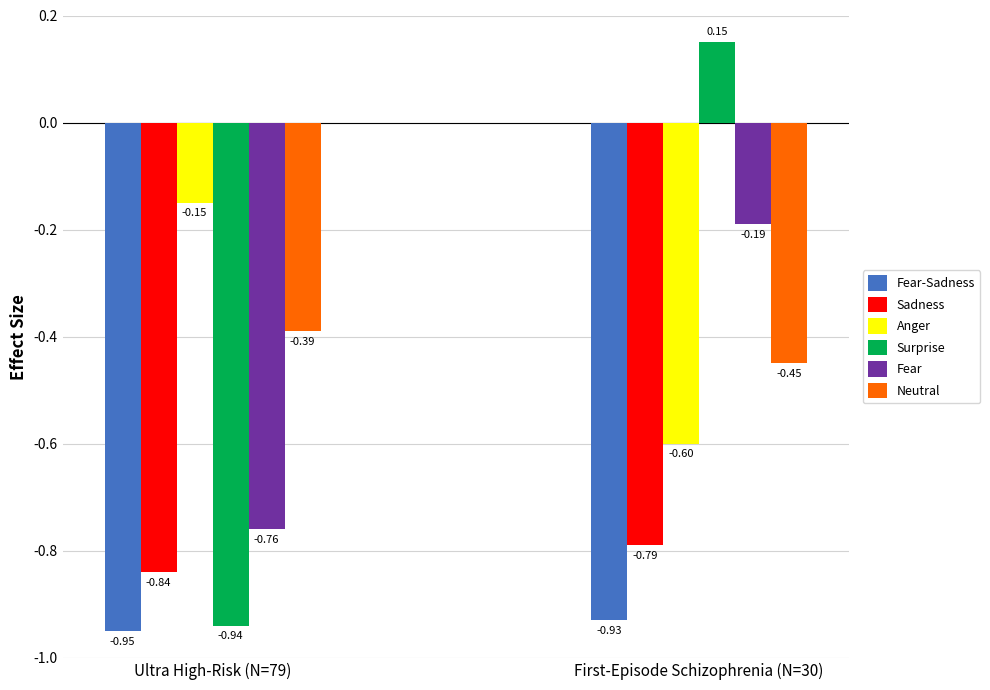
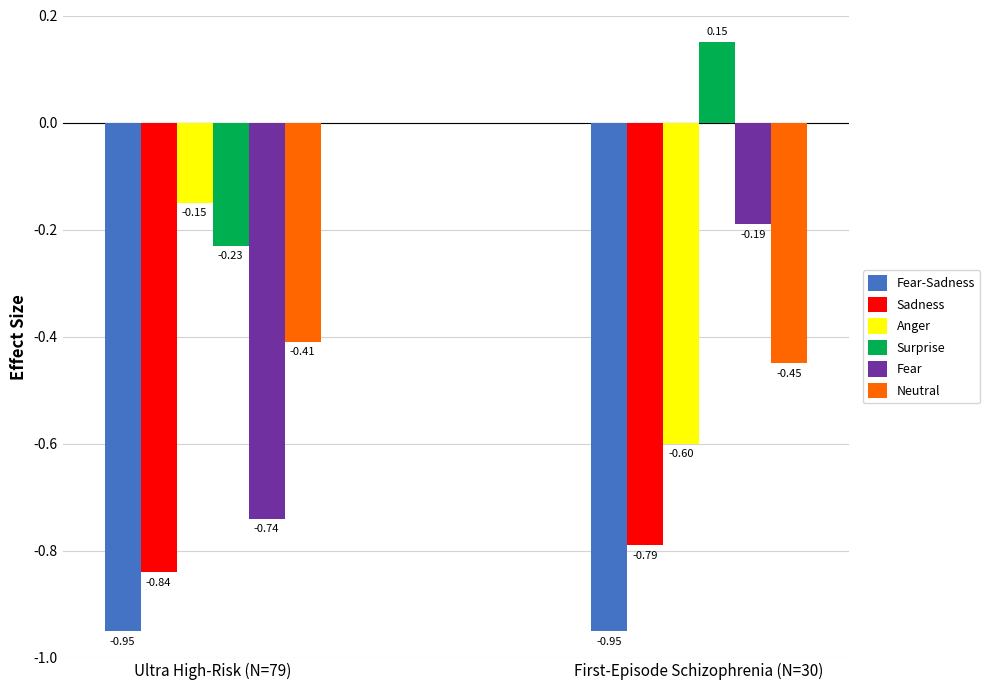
Surprise, Ultra High-Risk (N=79): -0.94 -> -0.23
Fear, Ultra High-Risk (N=79): -0.76 -> -0.74
Neutral, Ultra High-Risk (N=79): -0.39 -> -0.41
Fear-Sadness, First-Episode Schizophrenia (N=30): -0.93 -> -0.95
